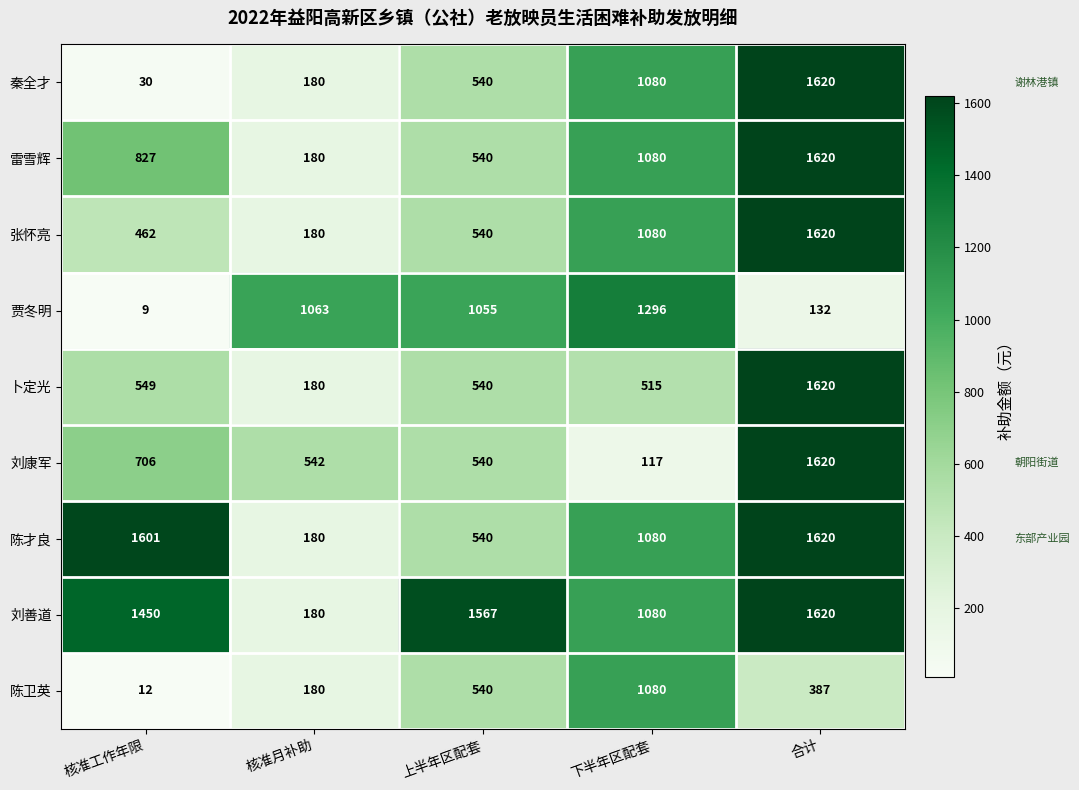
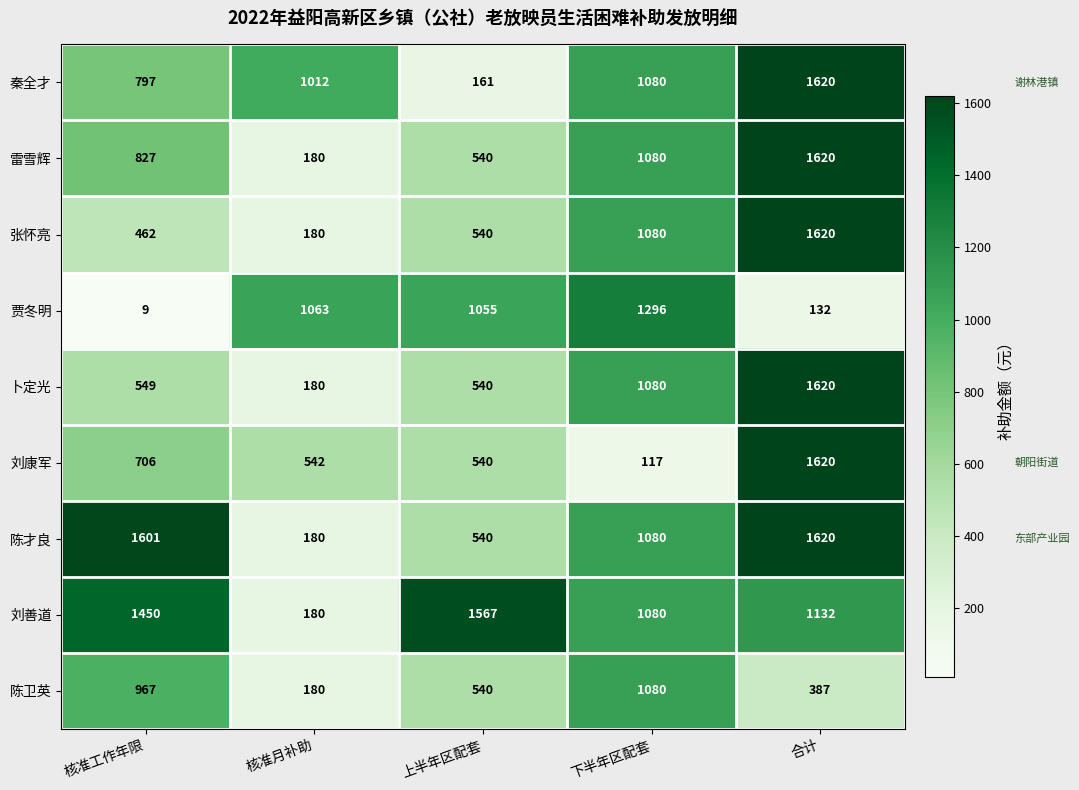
秦全才, 核准工作年限: 30 -> 797
秦全才, 核准月补助: 180 -> 1012
秦全才, 上半年区配套: 540 -> 161
卜定光, 下半年区配套: 515 -> 1080
刘善道, 合计: 1620 -> 1132
陈卫英, 核准工作年限: 12 -> 967
